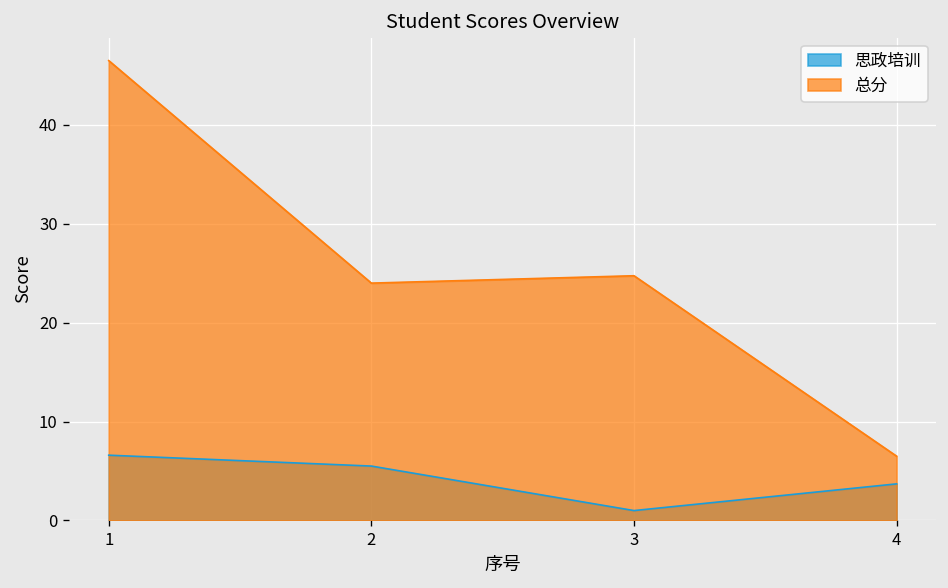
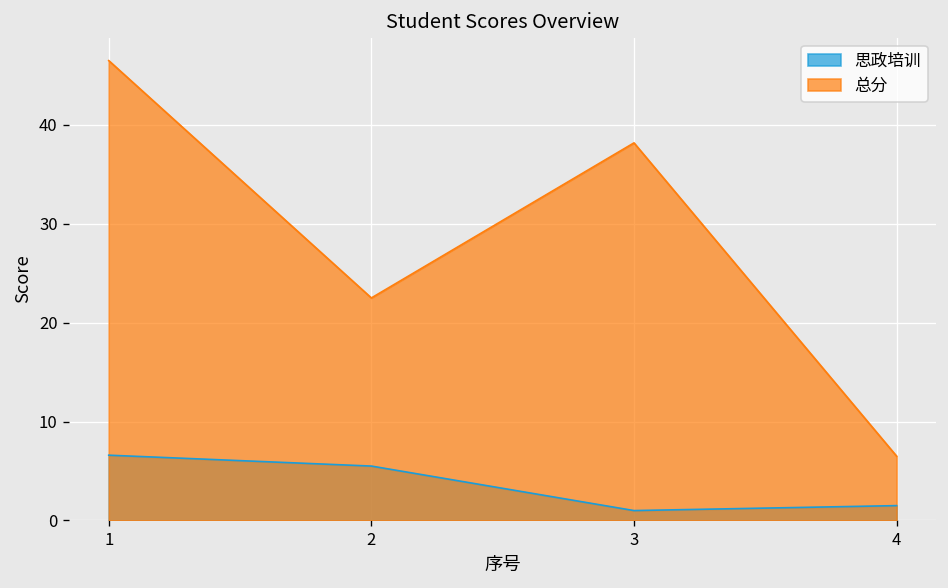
总分, 2: 24 -> 23
总分, 3: 25 -> 38
思政培训, 4: 4 -> 2
